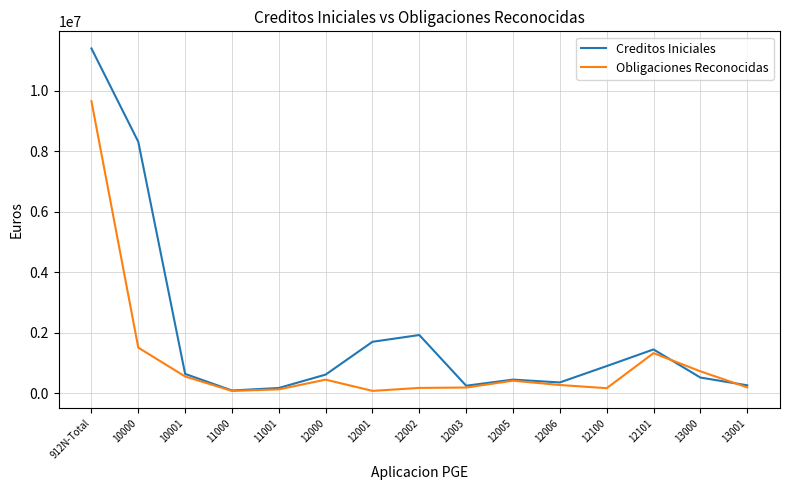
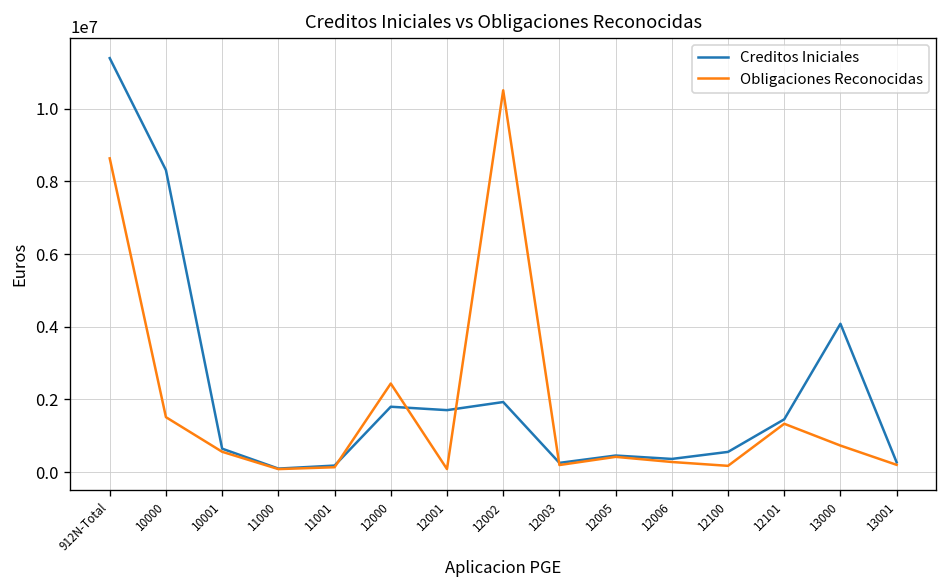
Obligaciones Reconocidas, 912N-Total: 9600000 -> 8600000
Creditos Iniciales, 12000: 600000 -> 1800000
Obligaciones Reconocidas, 12000: 500000 -> 2400000
Obligaciones Reconocidas, 12002: 200000 -> 10500000
Creditos Iniciales, 12100: 900000 -> 600000
Creditos Iniciales, 13000: 500000 -> 4100000
